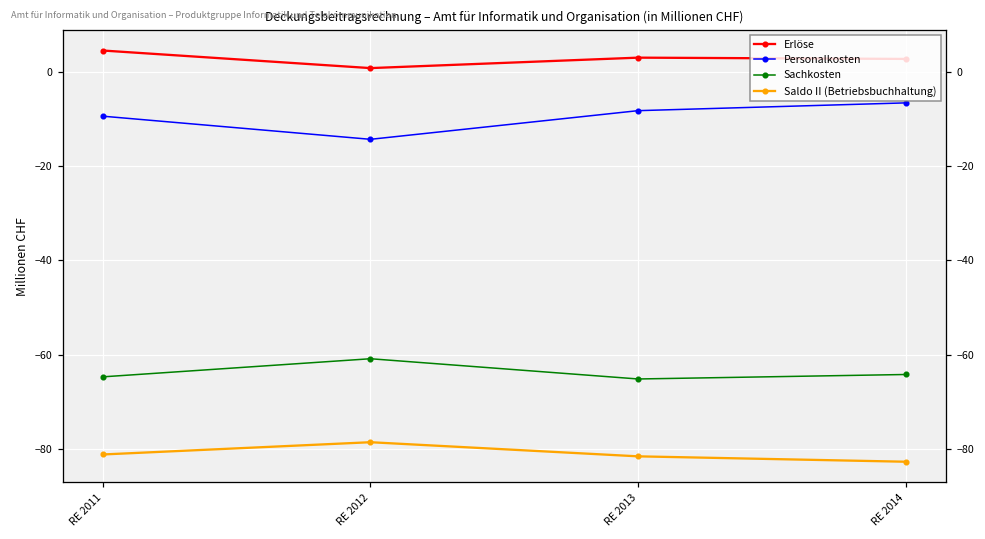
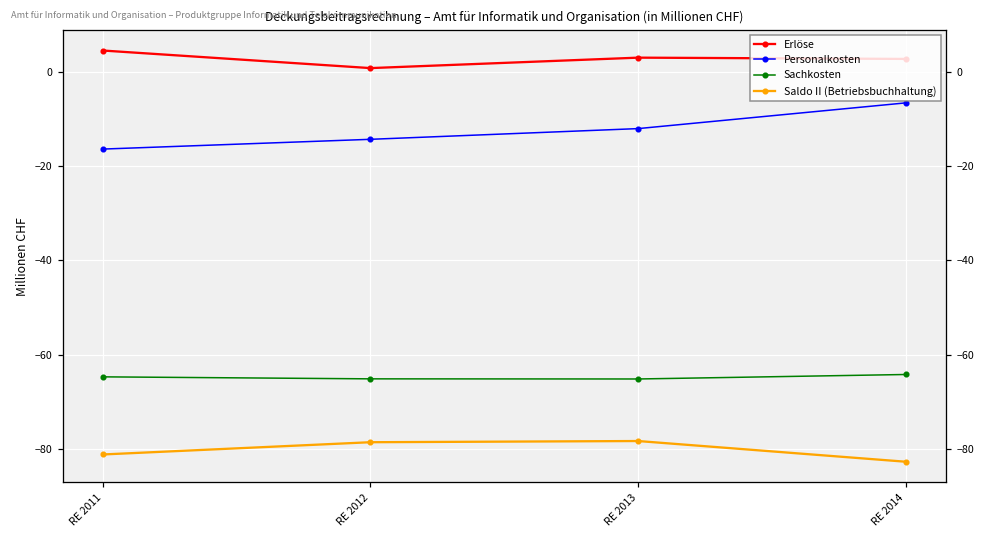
Personalkosten, RE 2011: -9 -> -16
Sachkosten, RE 2012: -61 -> -65
Personalkosten, RE 2013: -8 -> -12
Saldo II (Betriebsbuchhaltung), RE 2013: -82 -> -78
